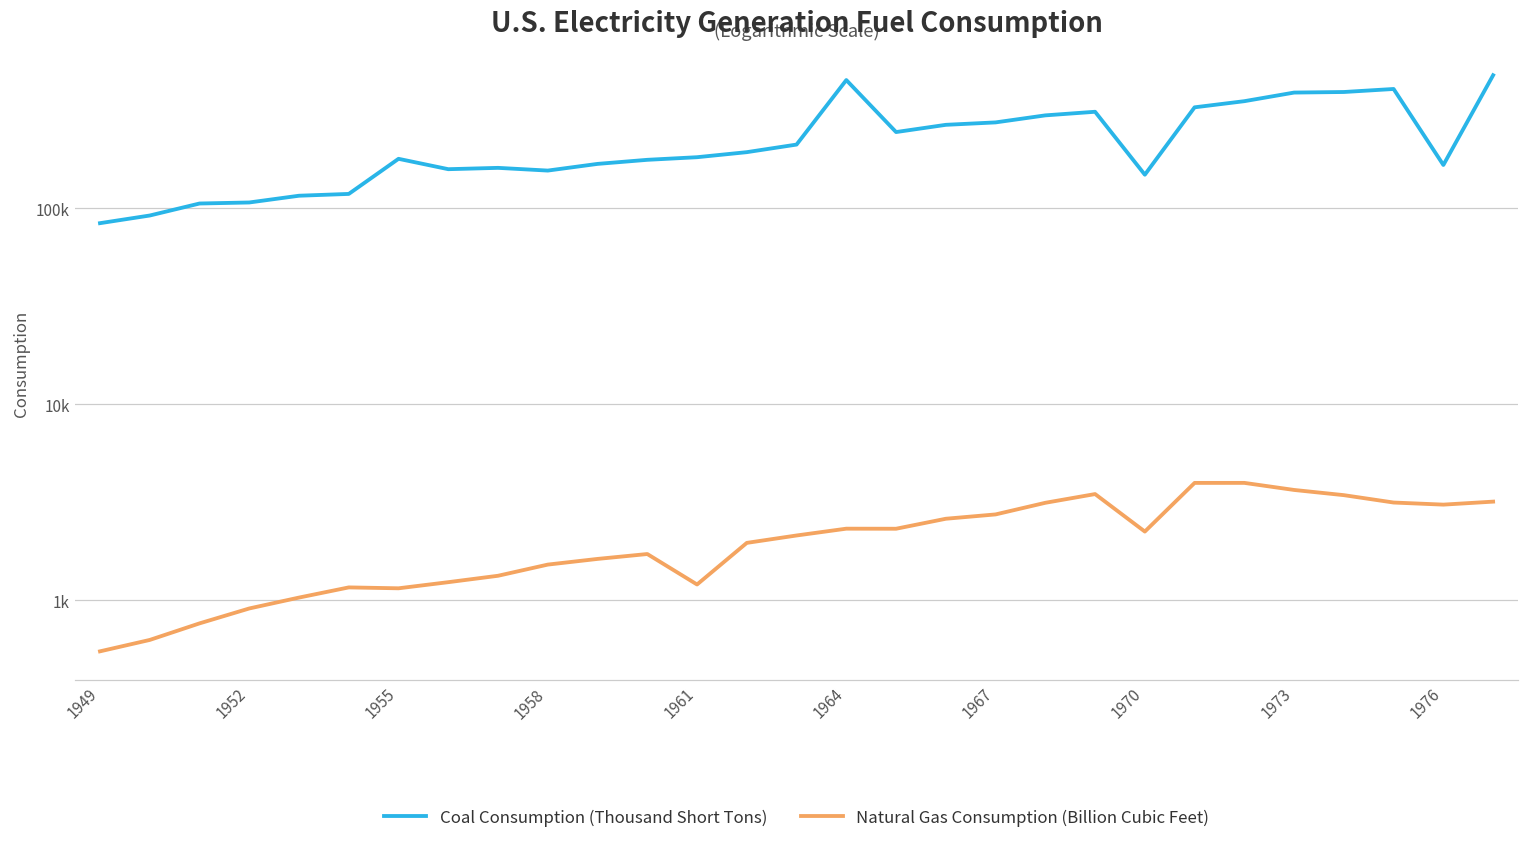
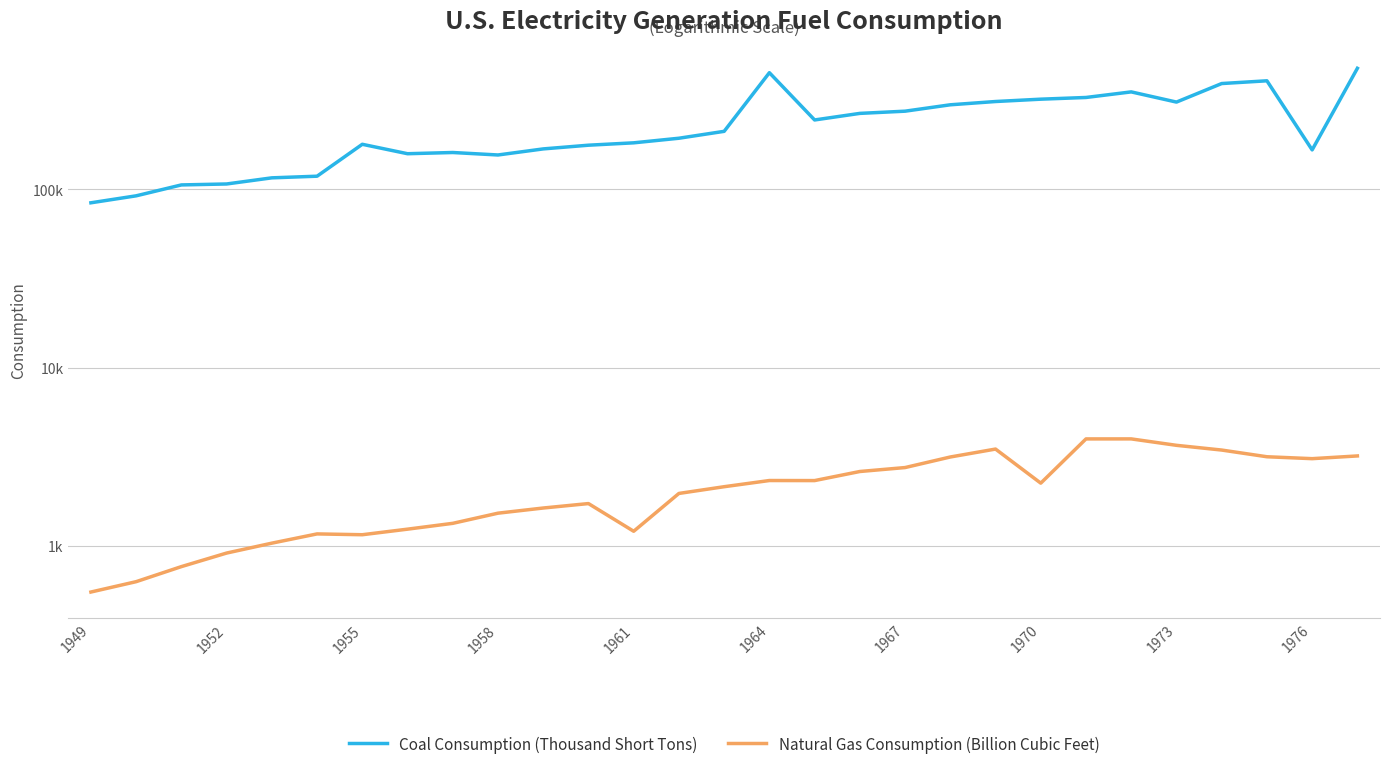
Coal Consumption (Thousand Short Tons), 1970: 150000 -> 320000
Coal Consumption (Thousand Short Tons), 1973: 390000 -> 310000
